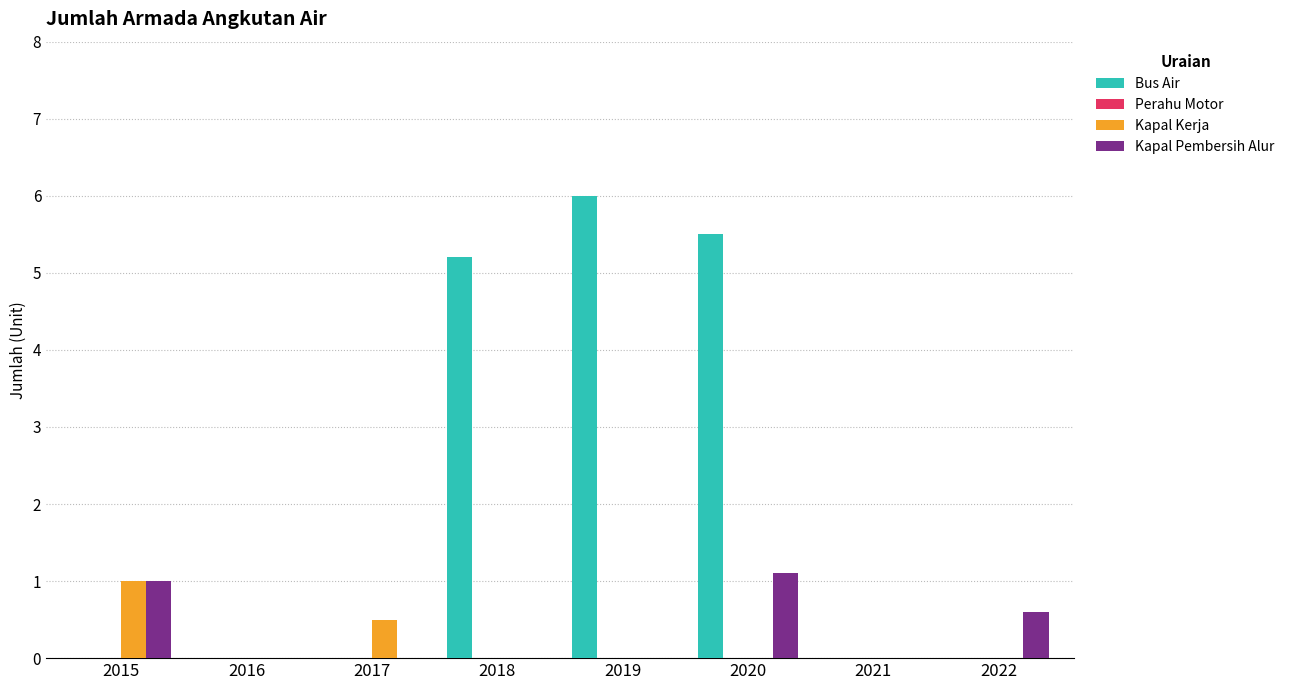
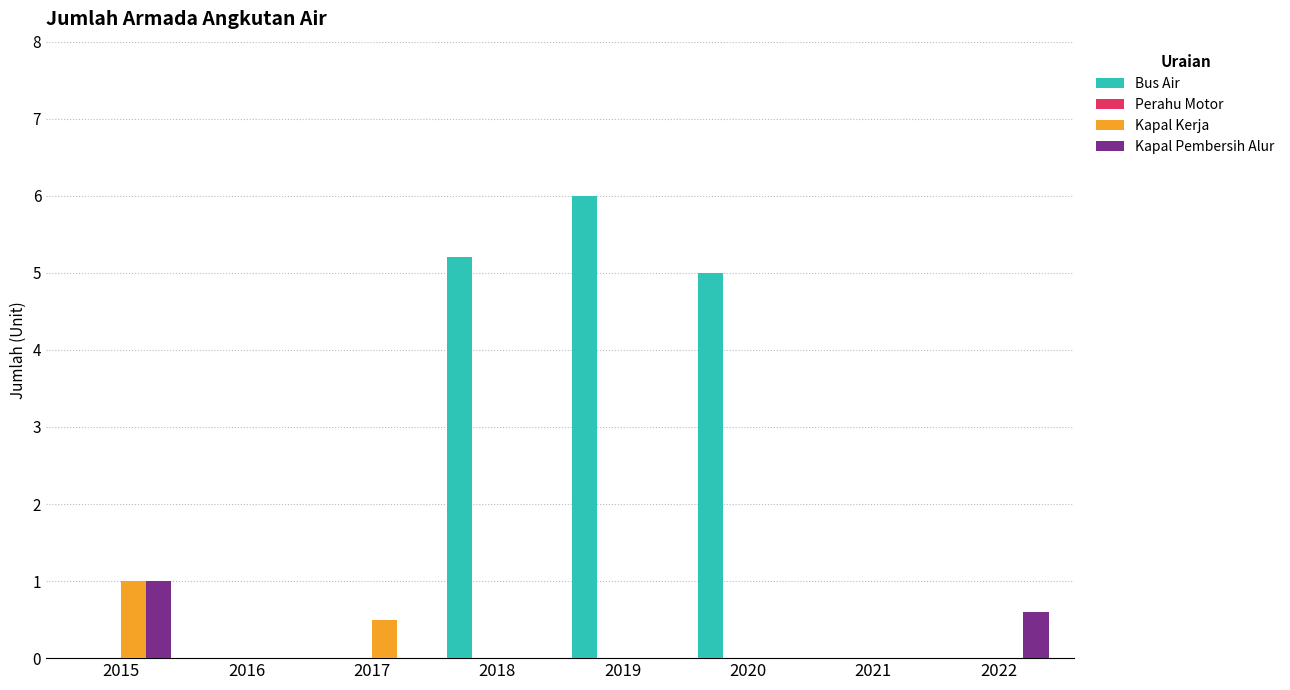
Bus Air, 2020: 5.5 -> 5.0
Kapal Pembersih Alur, 2020: 1.1 -> 0.0
